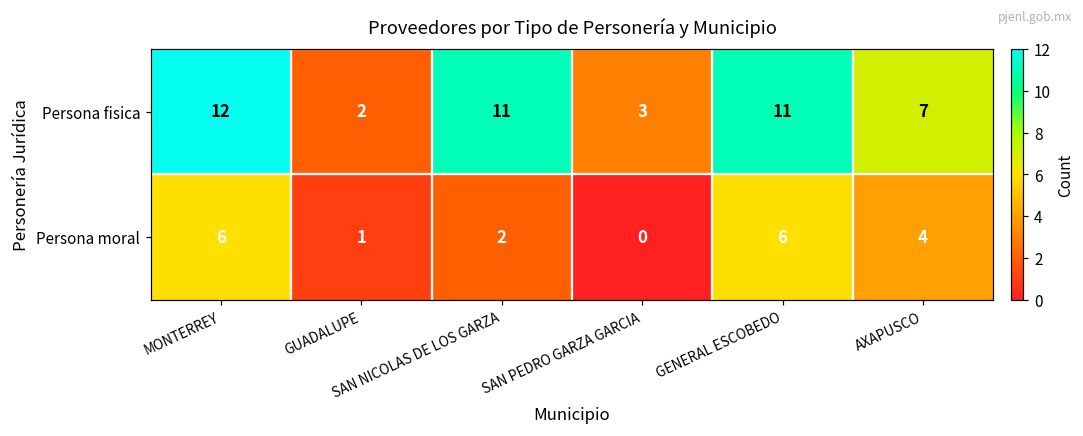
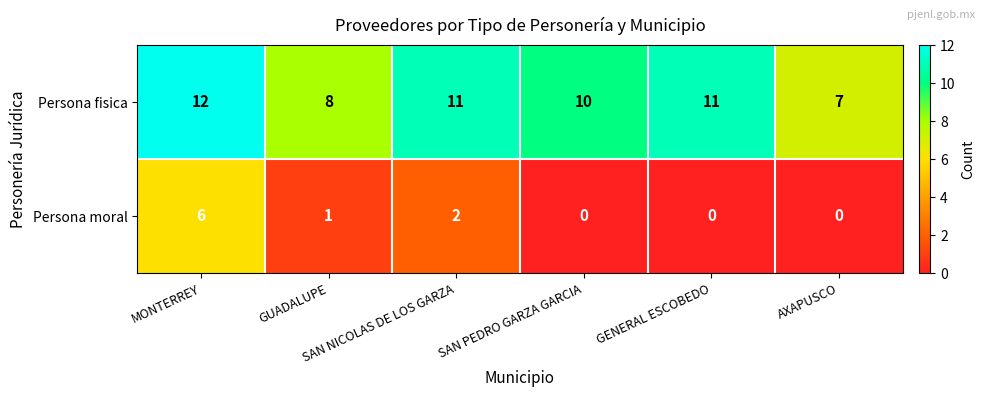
Persona fisica, GUADALUPE: 2 -> 8
Persona fisica, SAN PEDRO GARZA GARCIA: 3 -> 10
Persona moral, GENERAL ESCOBEDO: 6 -> 0
Persona moral, AXAPUSCO: 4 -> 0
